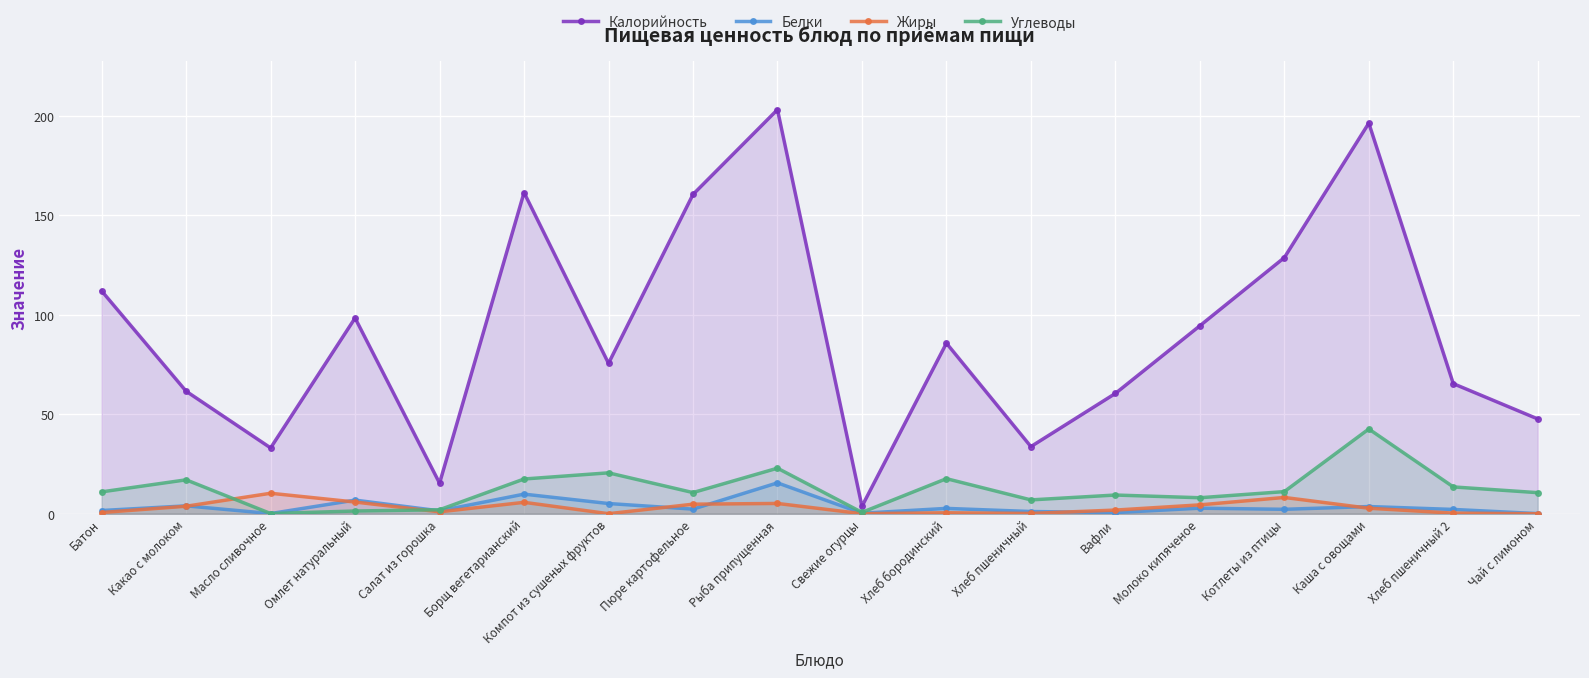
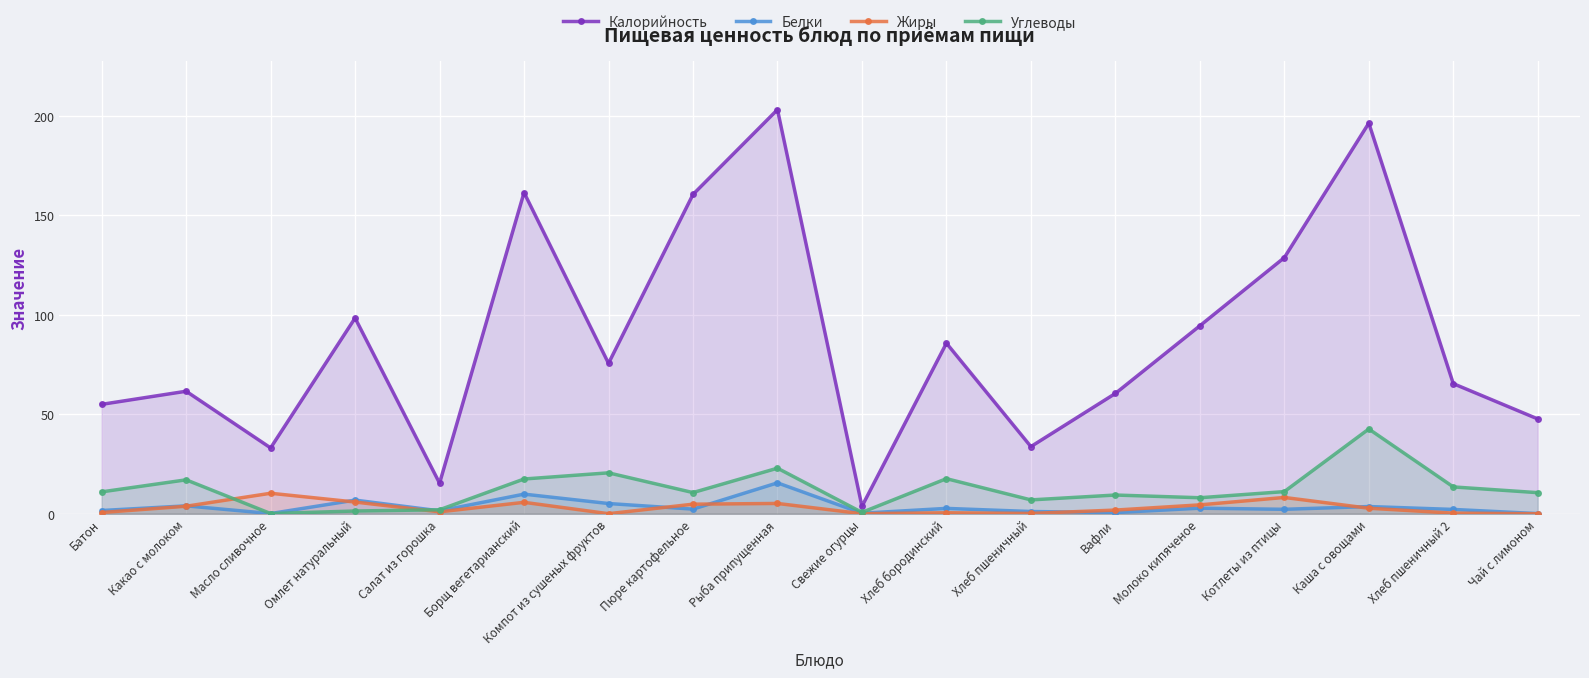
Калорийность, Батон: 112 -> 55
